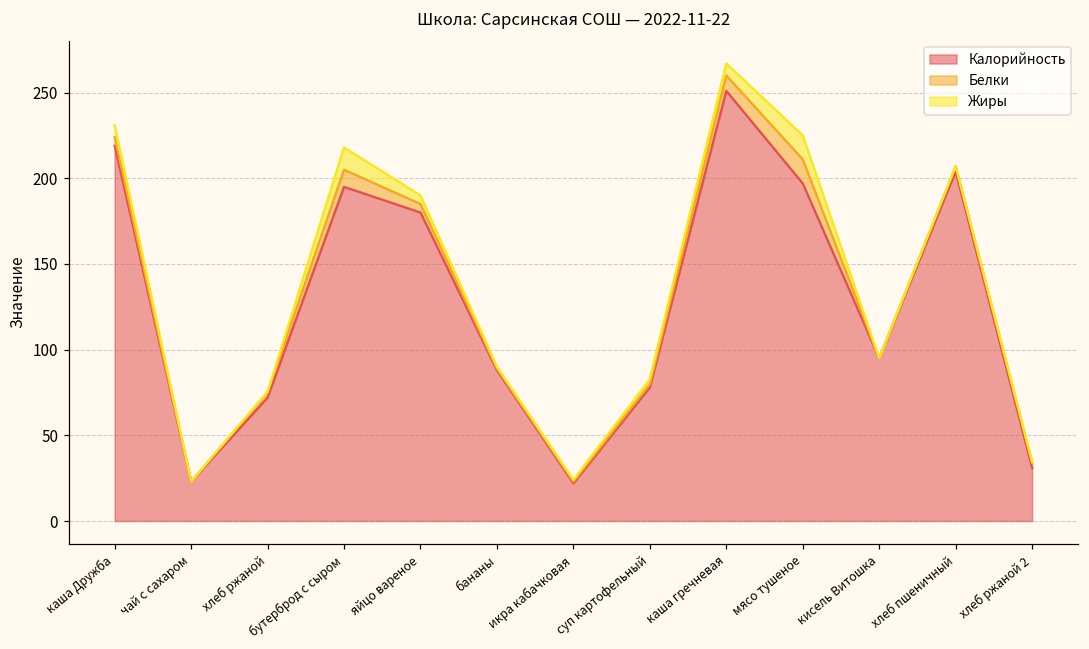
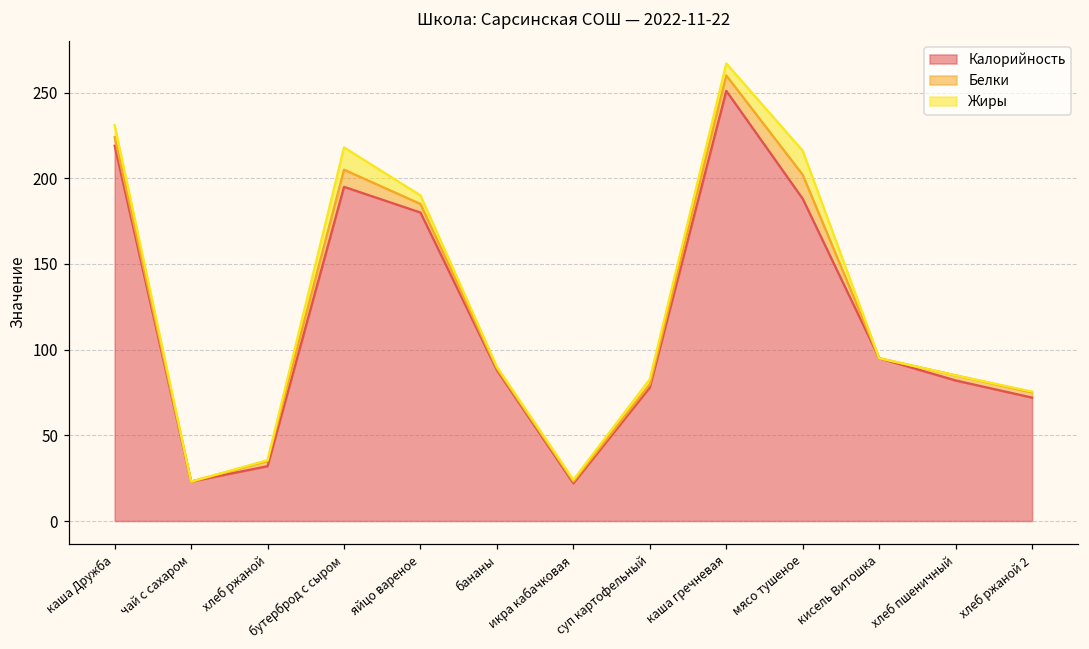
Калорийность, хлеб ржаной: 72 -> 32
Калорийность, мясо тушеное: 197 -> 188
Калорийность, хлеб пшеничный: 204 -> 82
Калорийность, хлеб ржаной 2: 31 -> 72
